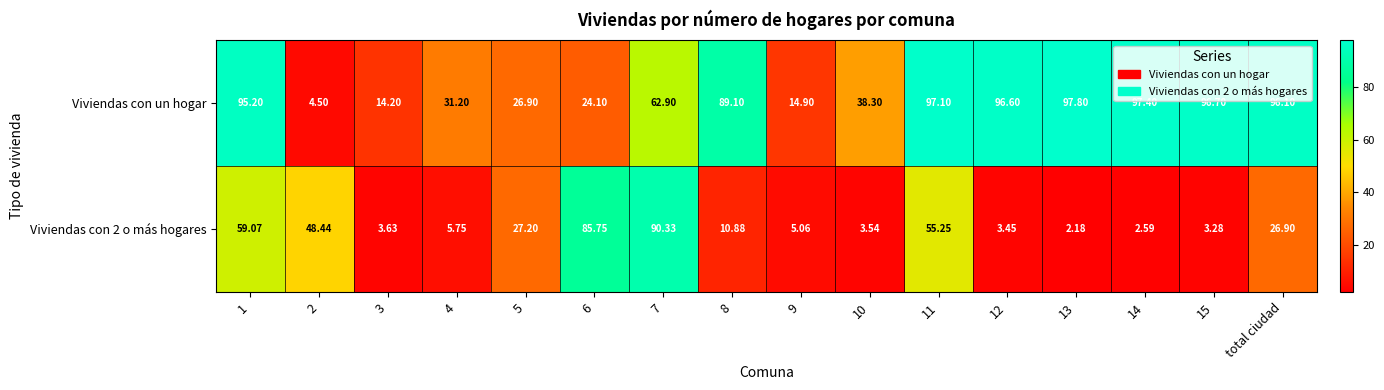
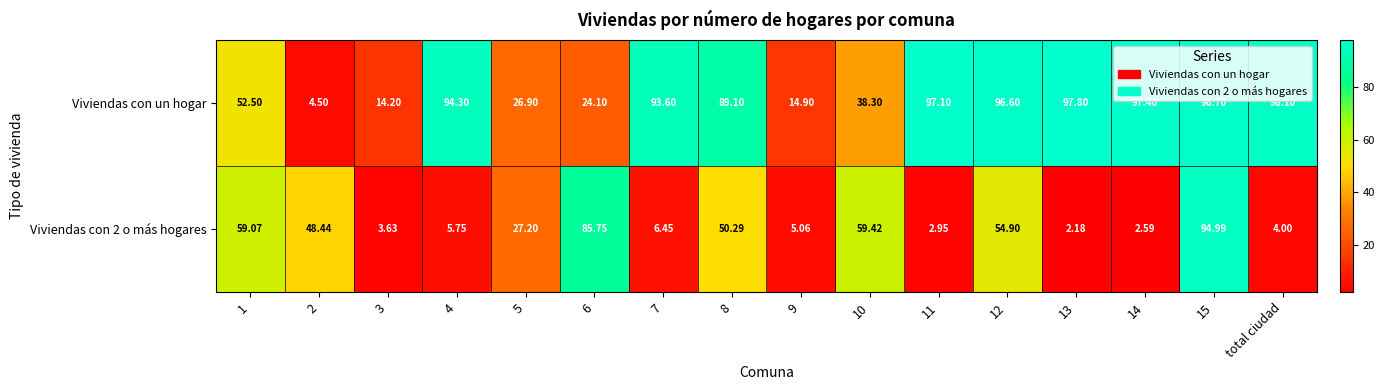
Viviendas con un hogar, 1: 95.20 -> 52.50
Viviendas con un hogar, 4: 31.20 -> 94.30
Viviendas con un hogar, 7: 62.90 -> 93.60
Viviendas con 2 o más hogares, 7: 90.33 -> 6.45
Viviendas con 2 o más hogares, 8: 10.88 -> 50.29
Viviendas con 2 o más hogares, 10: 3.54 -> 59.42
Viviendas con 2 o más hogares, 11: 55.25 -> 2.95
Viviendas con 2 o más hogares, 12: 3.45 -> 54.90
Viviendas con 2 o más hogares, 15: 3.28 -> 94.99
Viviendas con 2 o más hogares, total ciudad: 26.90 -> 4.00
